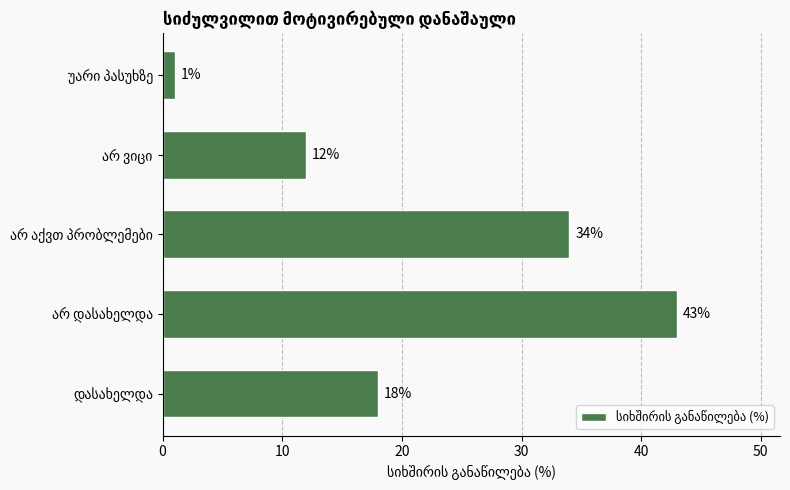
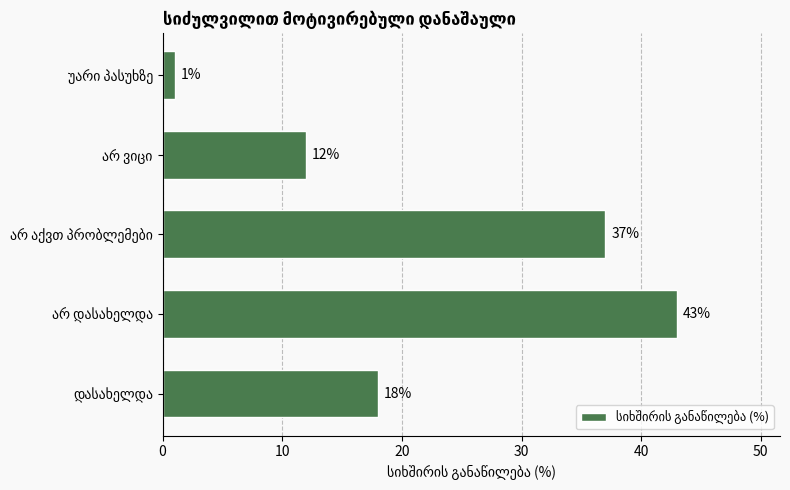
არ აქვთ პრობლემები: 34% -> 37%
